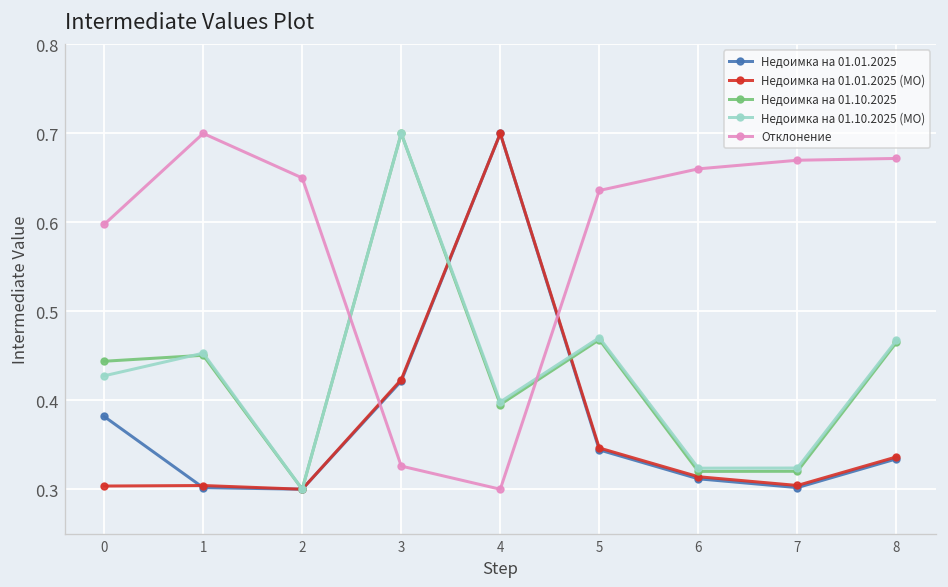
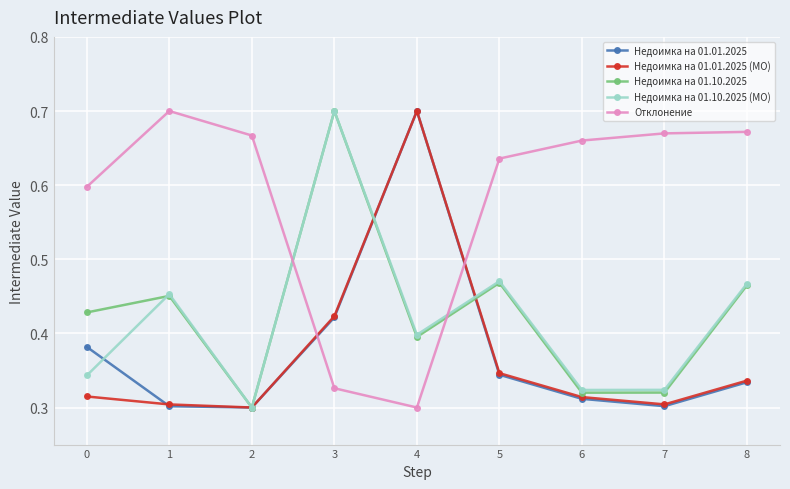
Недоимка на 01.01.2025 (МО), 0: 0.30 -> 0.31
Недоимка на 01.10.2025, 0: 0.44 -> 0.43
Недоимка на 01.10.2025 (МО), 0: 0.43 -> 0.34
Отклонение, 2: 0.65 -> 0.67
